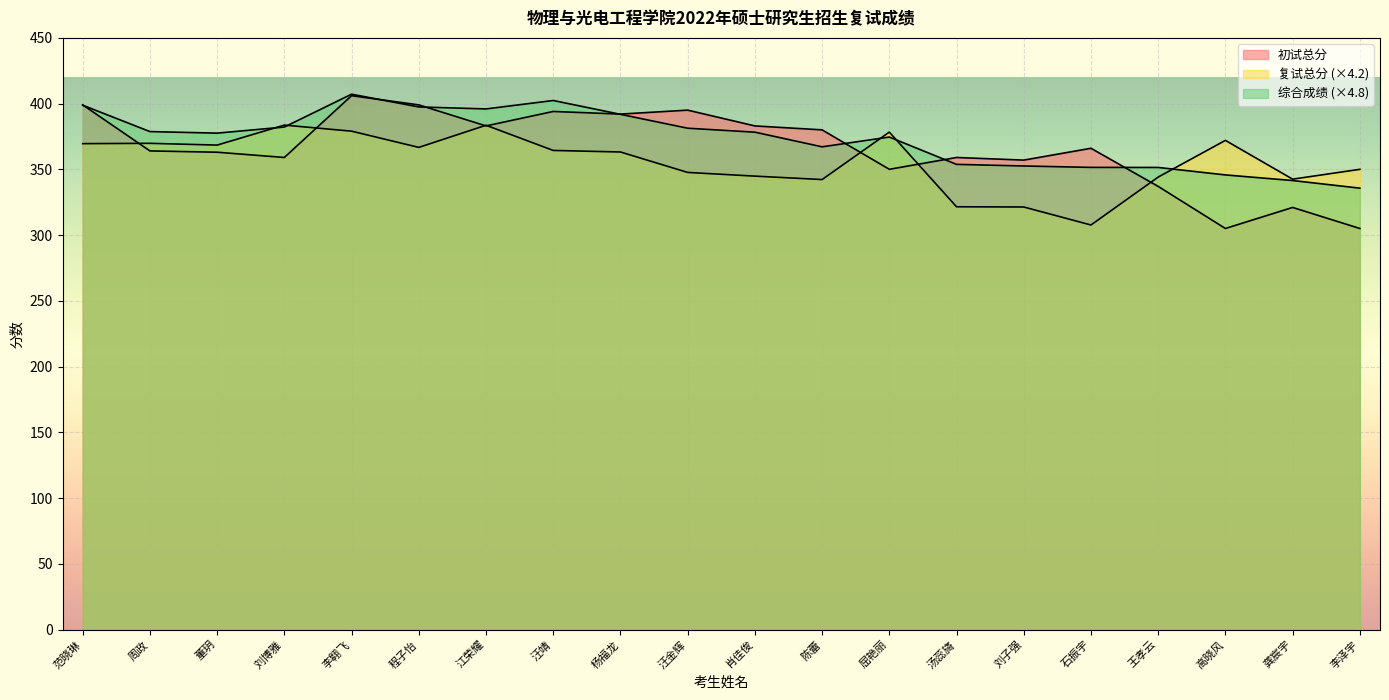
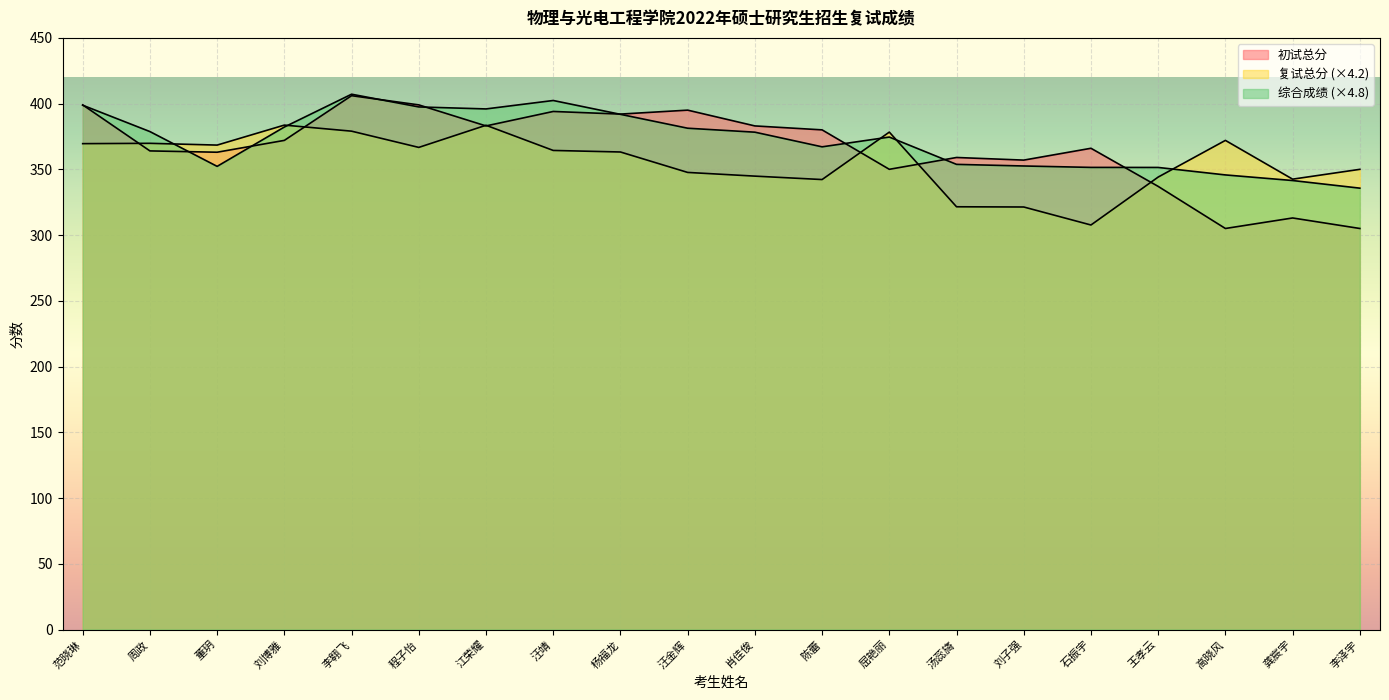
综合成绩 (×4.8), 董玥: 378 -> 352
初试总分, 刘博雅: 359 -> 372
初试总分, 龚宸宇: 321 -> 313
